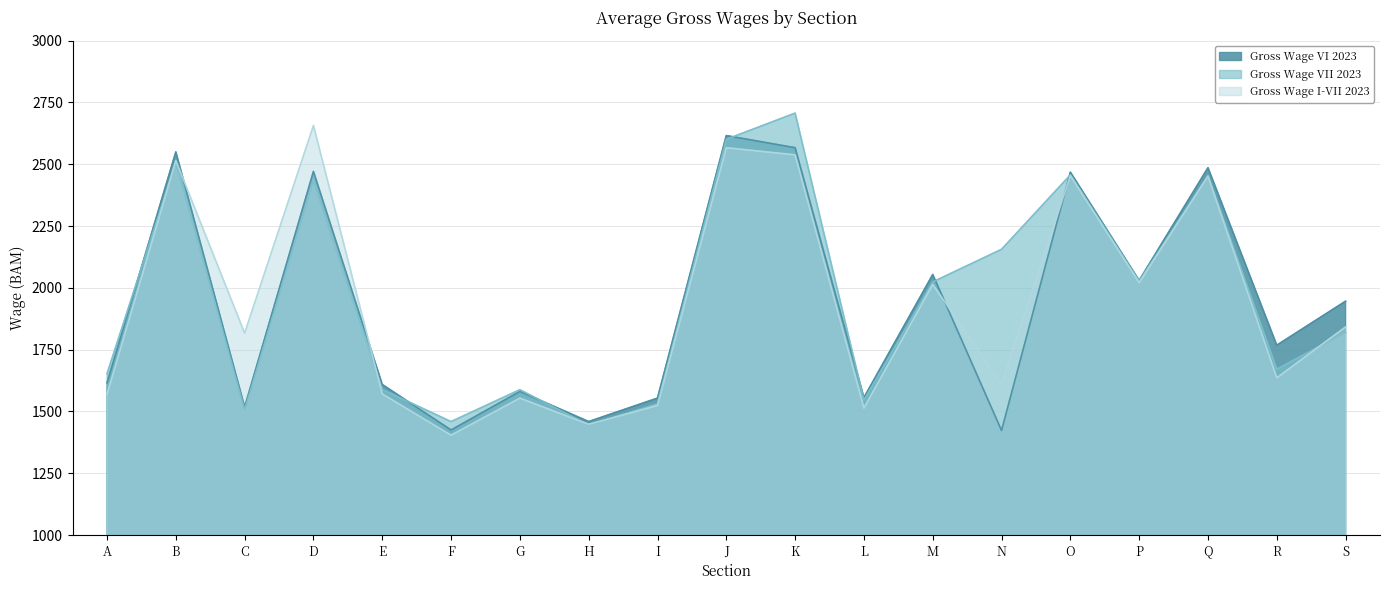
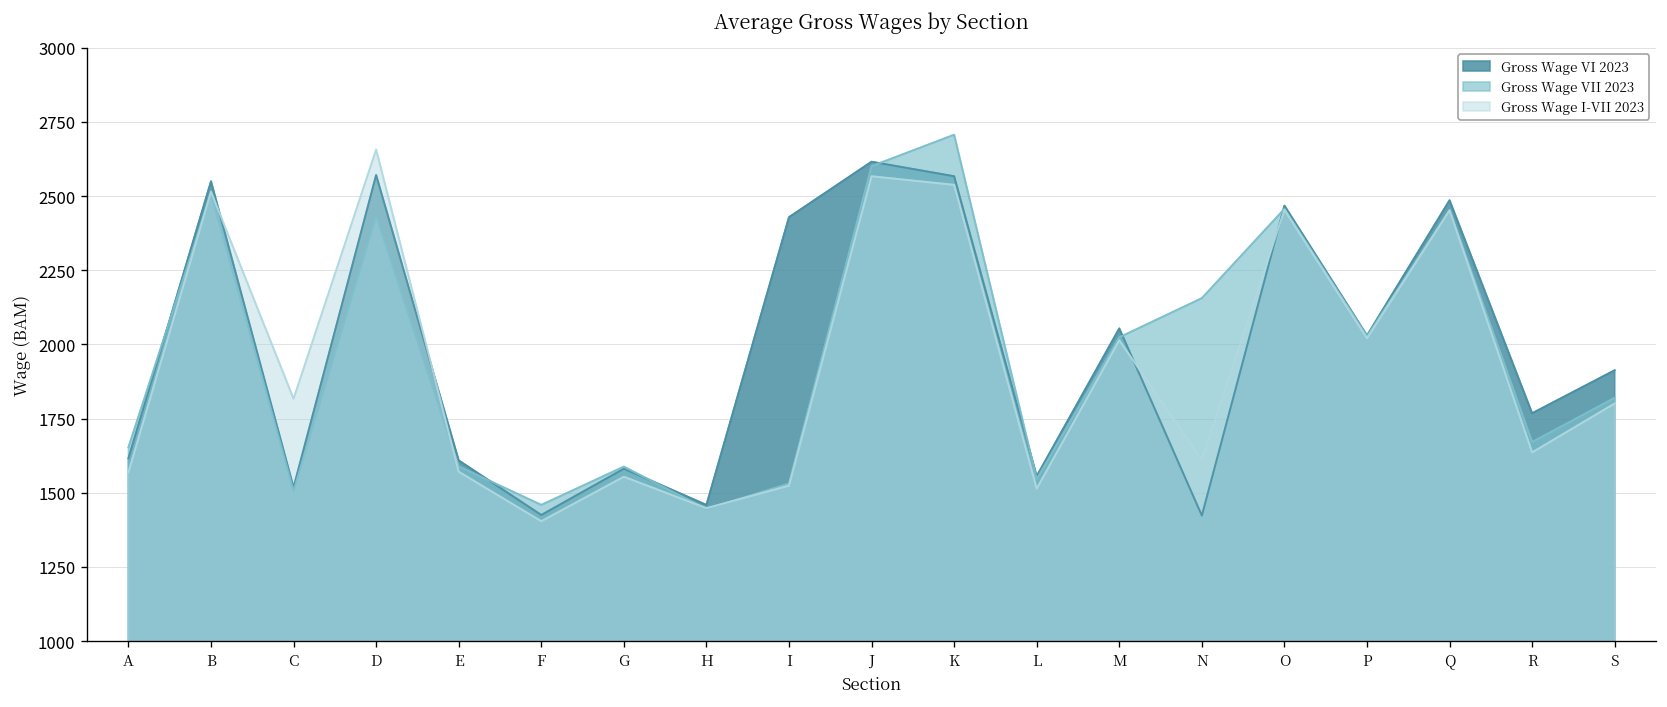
Gross Wage VI 2023, D: 2470 -> 2570
Gross Wage VI 2023, I: 1550 -> 2430
Gross Wage VI 2023, S: 1950 -> 1910
Gross Wage I-VII 2023, S: 1840 -> 1800
